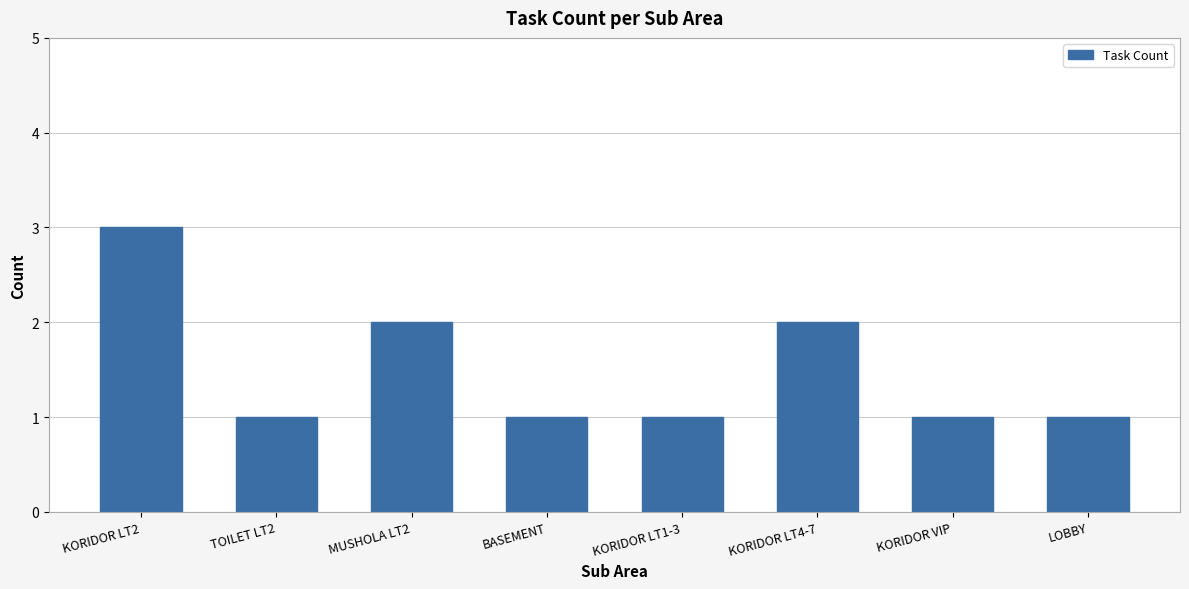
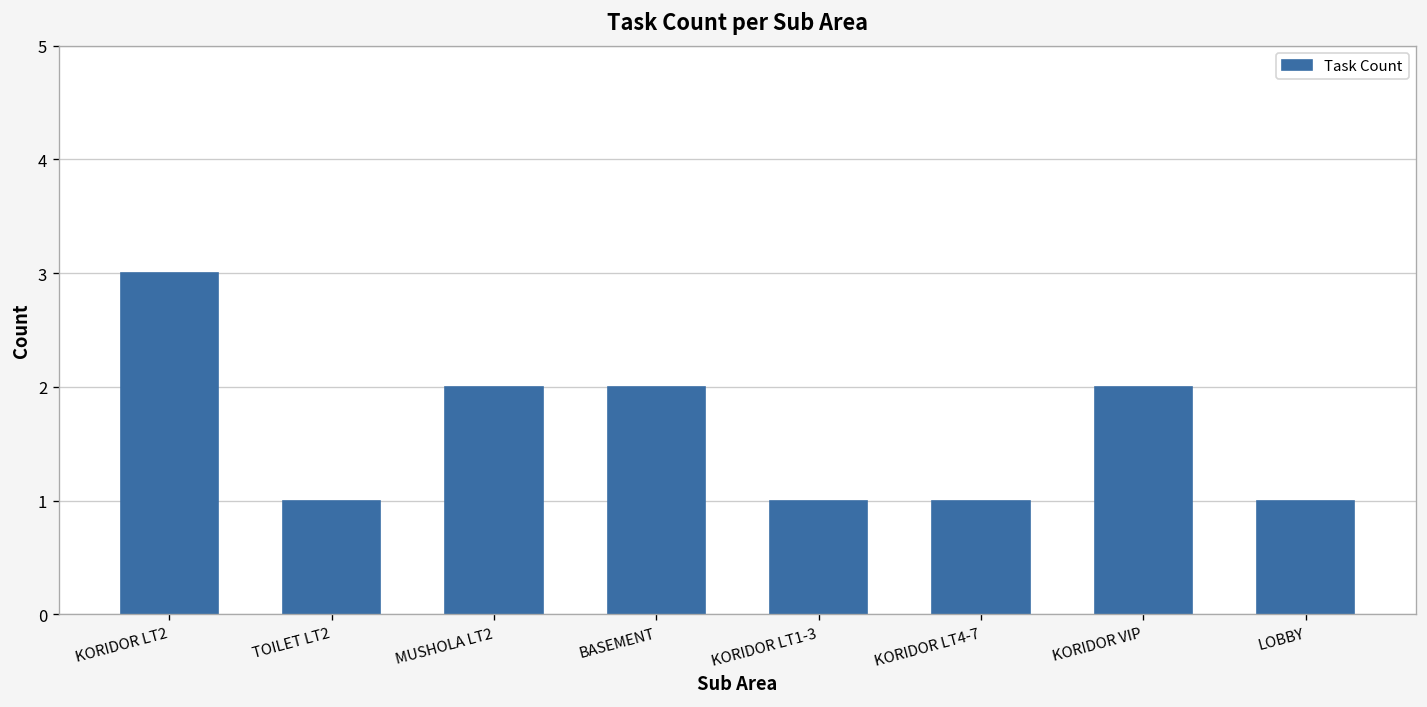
BASEMENT: 1 -> 2
KORIDOR LT4-7: 2 -> 1
KORIDOR VIP: 1 -> 2
